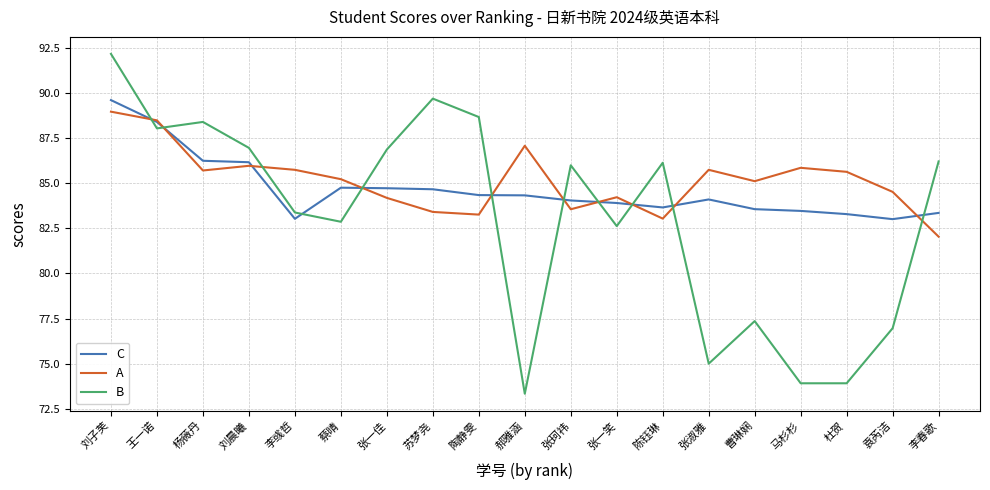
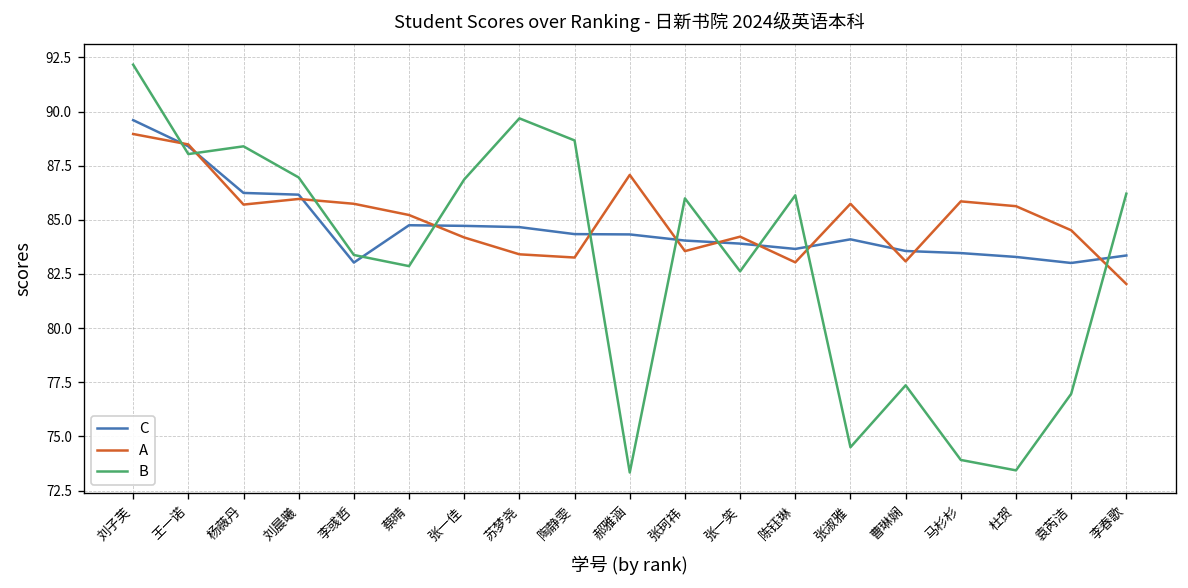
B, 张淑雅: 75.0 -> 74.5
A, 曹琳娴: 85.1 -> 83.1
B, 杜贺: 73.9 -> 73.4
